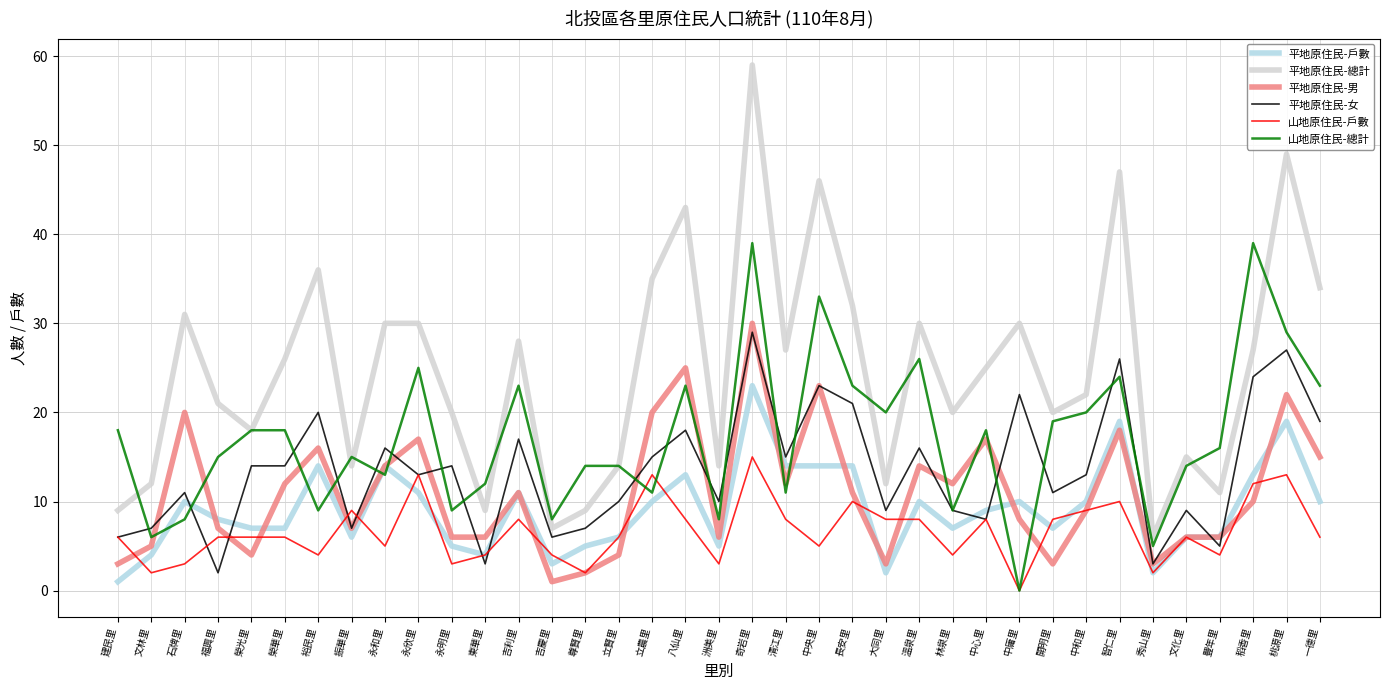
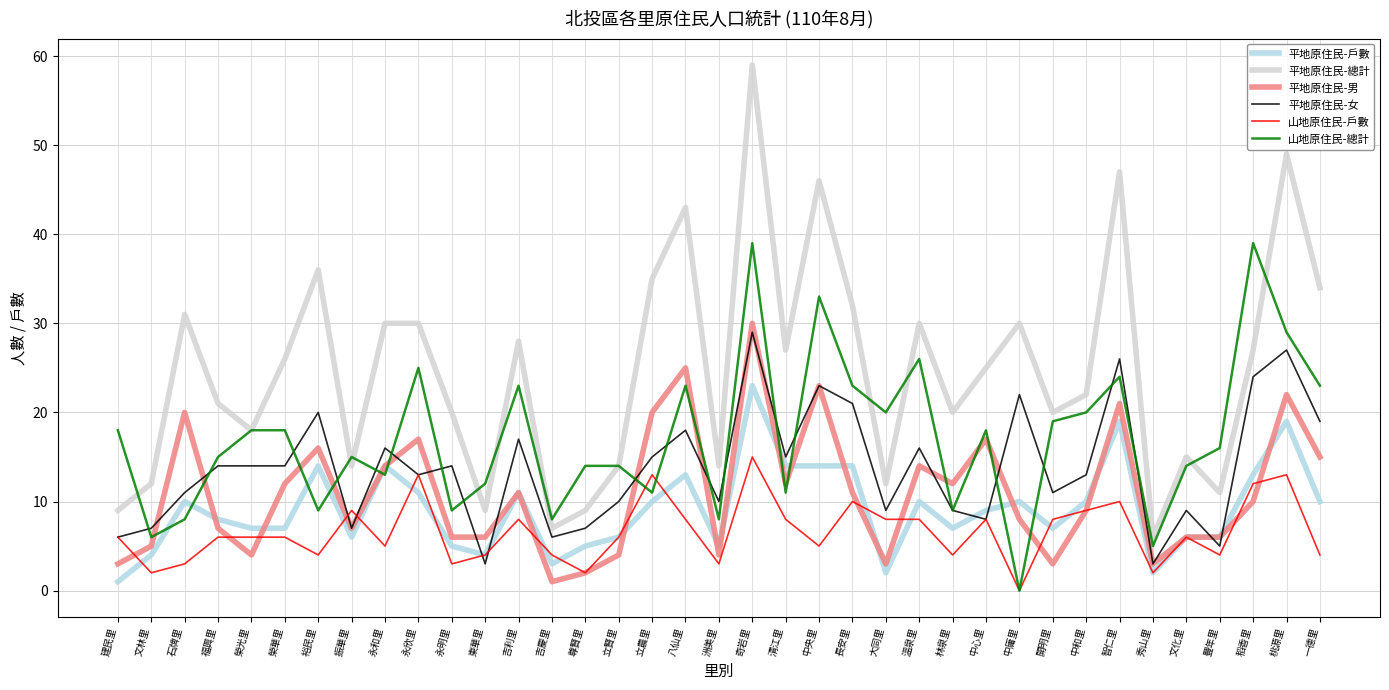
平地原住民-女, 福興里: 2 -> 14
平地原住民-男, 洲美里: 6 -> 4
平地原住民-男, 智仁里: 18 -> 21
山地原住民-戶數, 一德里: 6 -> 4
